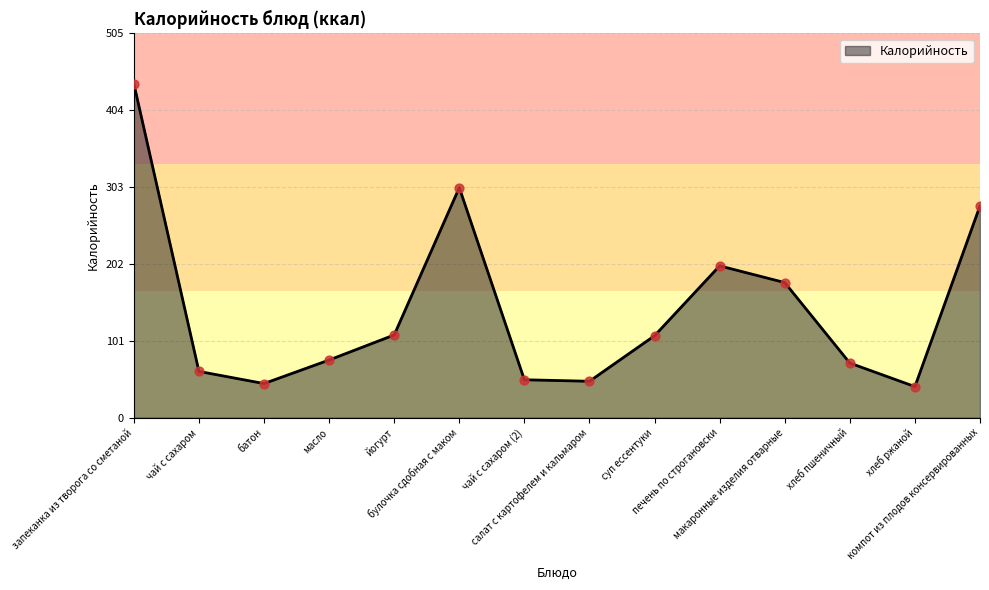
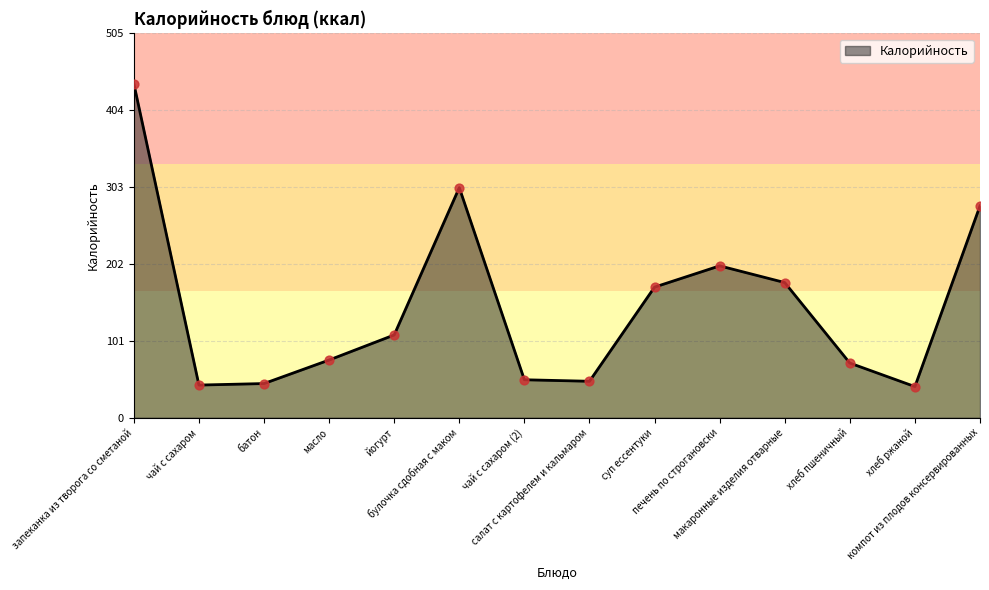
чай с сахаром: 60 -> 40
суп ессентуки: 110 -> 170
